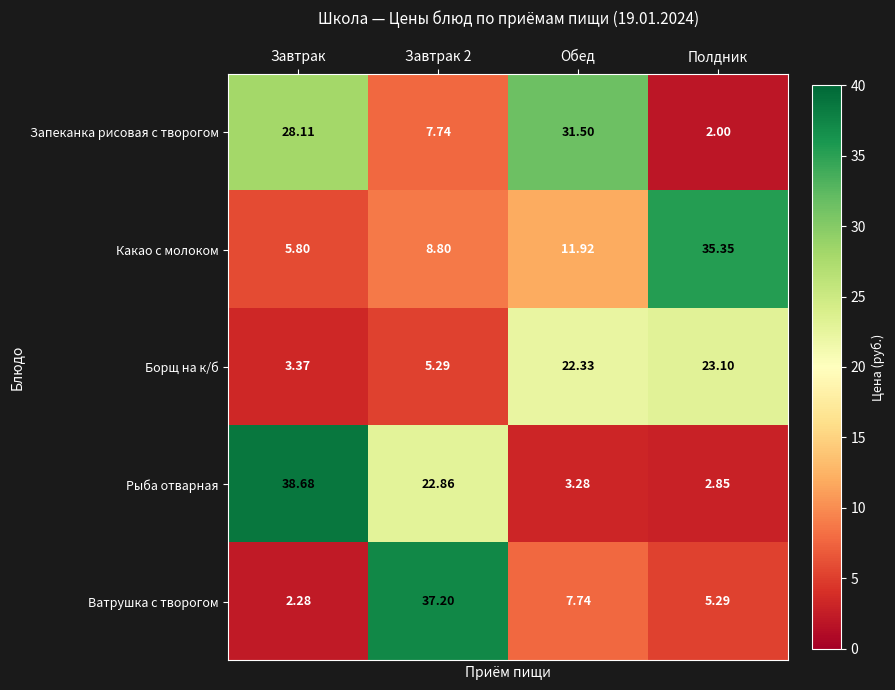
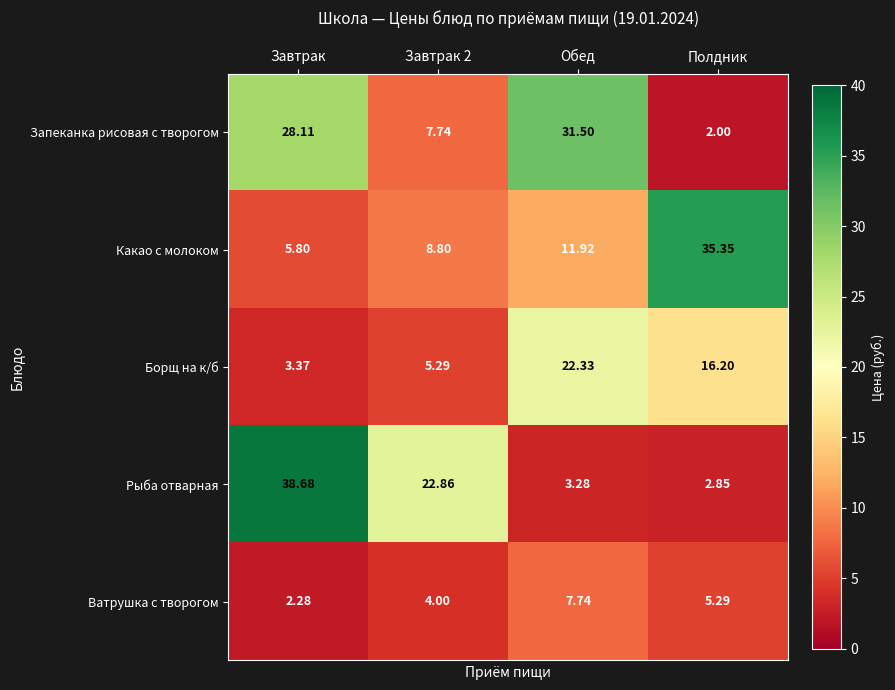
Борщ на к/б, Полдник: 23.10 -> 16.20
Ватрушка с творогом, Завтрак 2: 37.20 -> 4.00
